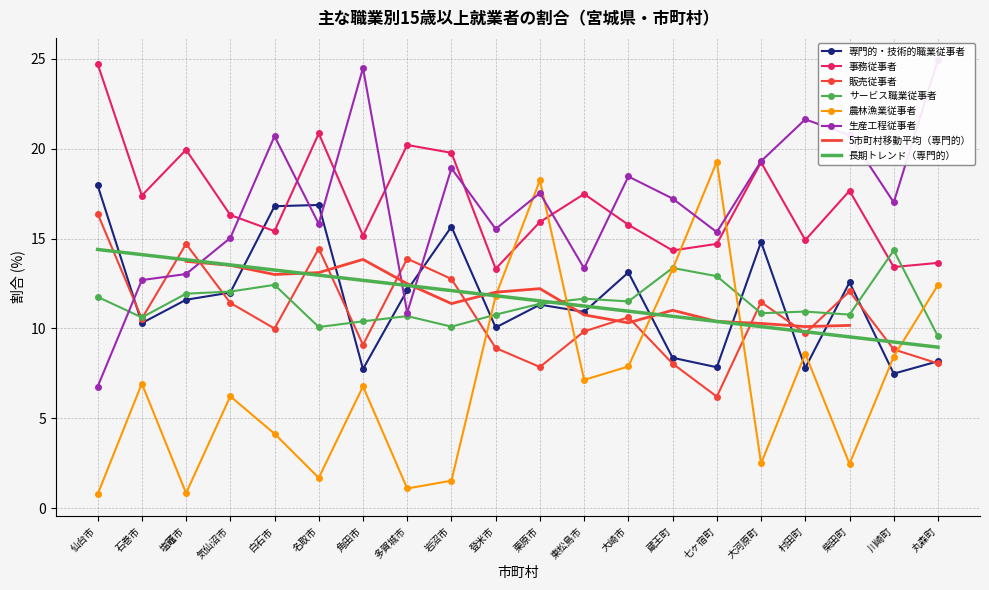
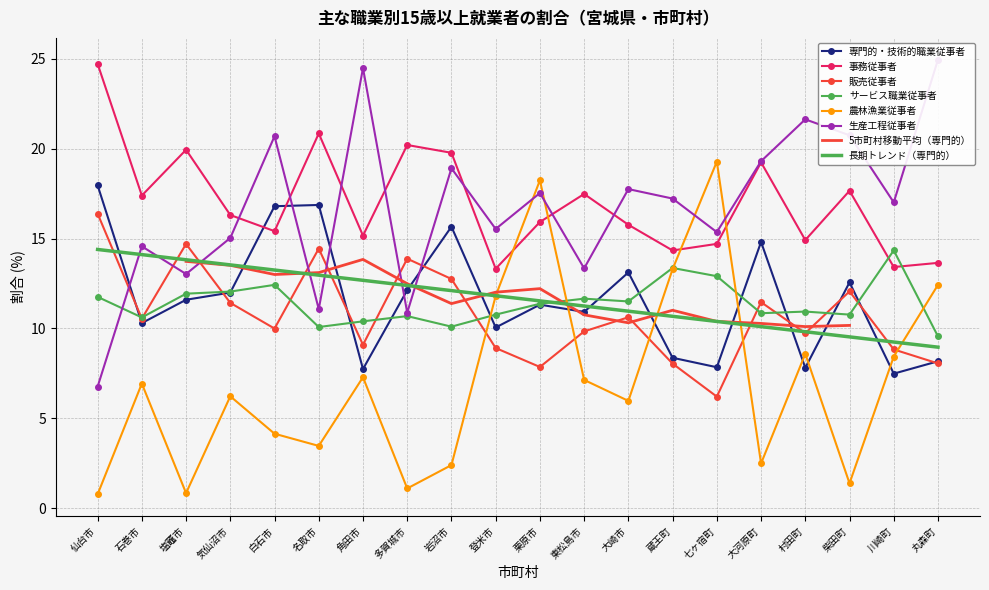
生産工程従事者, 石巻市: 12.7 -> 14.6
農林漁業従事者, 名取市: 1.7 -> 3.5
生産工程従事者, 名取市: 15.8 -> 11.1
農林漁業従事者, 角田市: 6.8 -> 7.3
農林漁業従事者, 岩沼市: 1.5 -> 2.4
農林漁業従事者, 大崎市: 7.9 -> 6.0
生産工程従事者, 大崎市: 18.5 -> 17.8
農林漁業従事者, 柴田町: 2.5 -> 1.4
